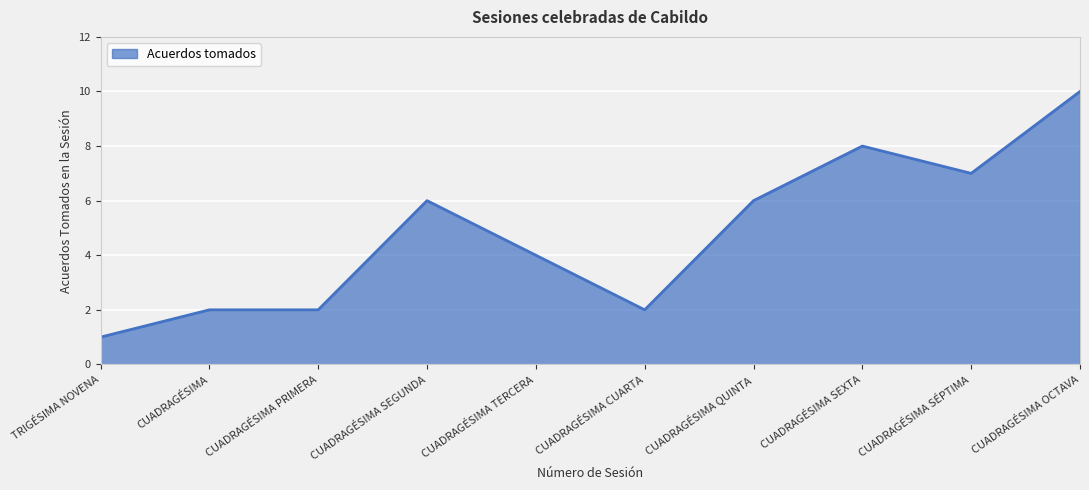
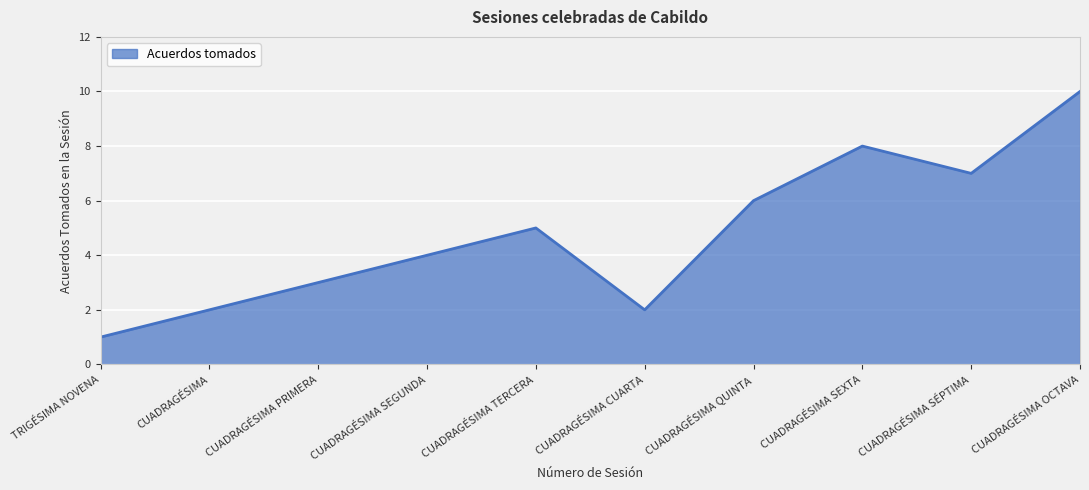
CUADRAGÉSIMA PRIMERA: 2 -> 3
CUADRAGÉSIMA SEGUNDA: 6 -> 4
CUADRAGÉSIMA TERCERA: 4 -> 5
